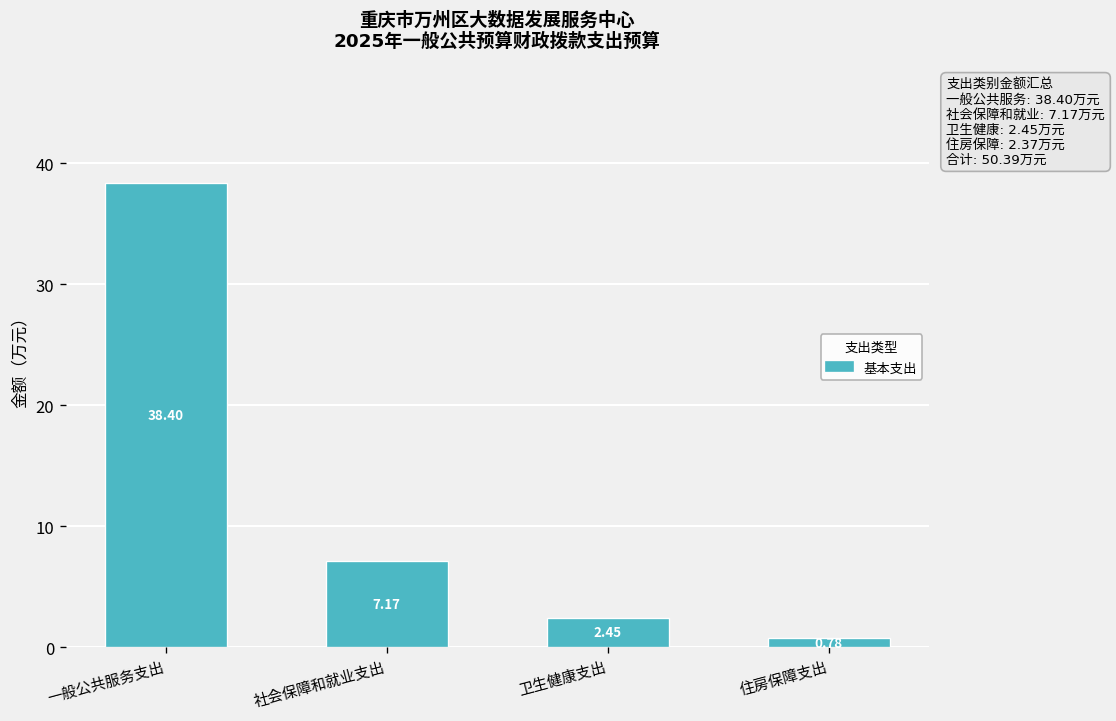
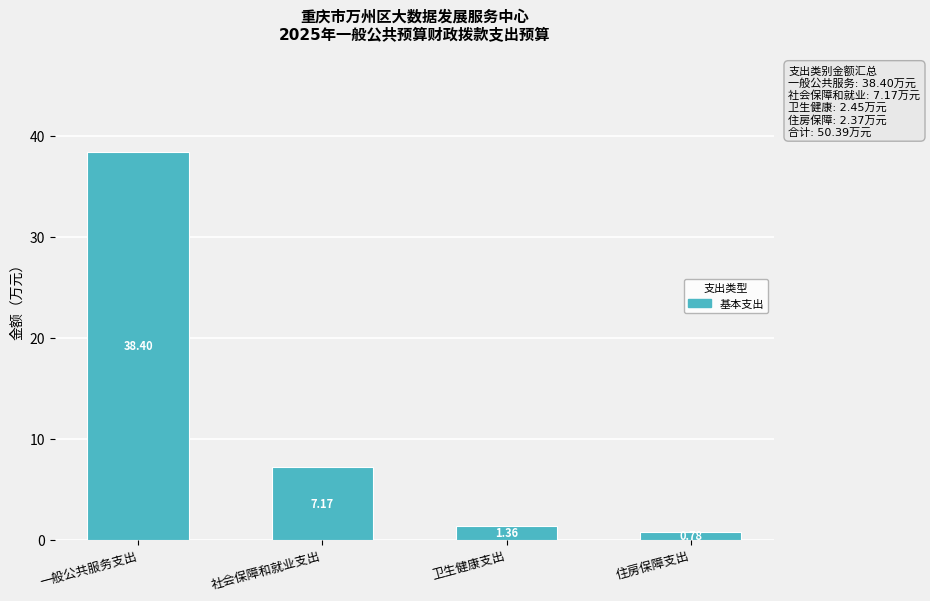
卫生健康支出: 2.45 -> 1.36
